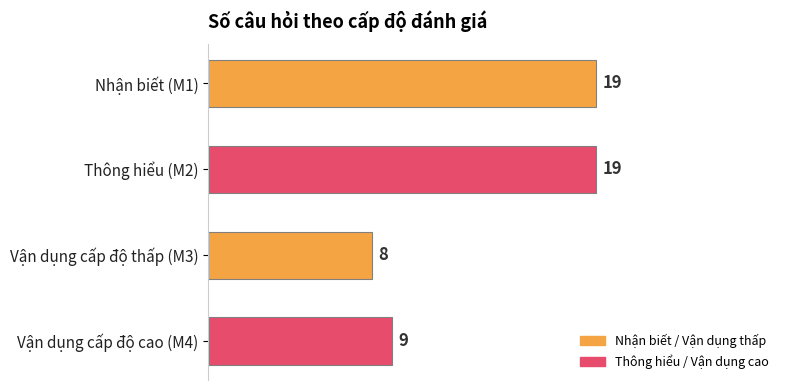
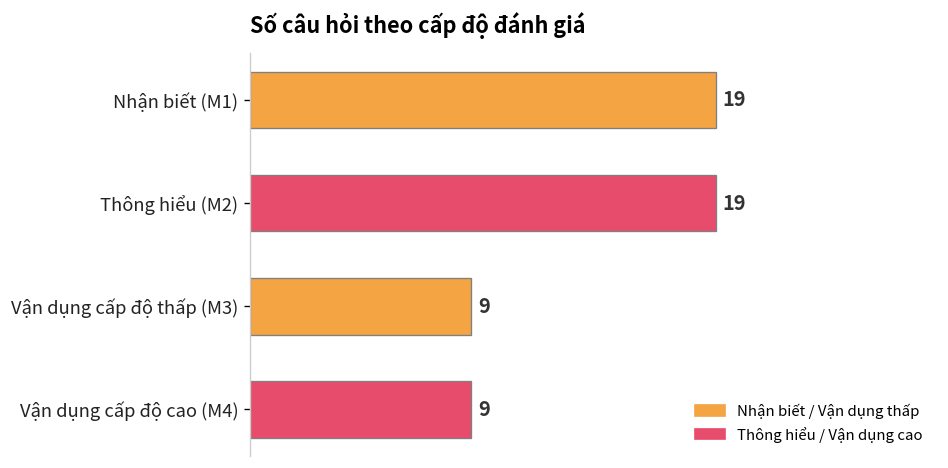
Vận dụng cấp độ thấp (M3): 8 -> 9
